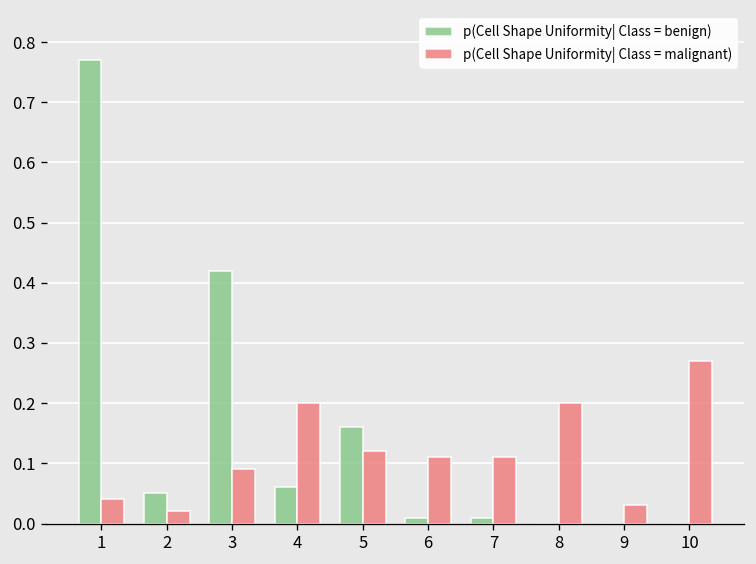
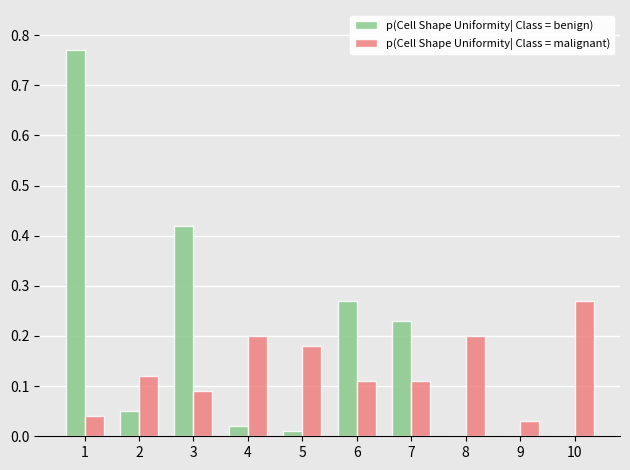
p(Cell Shape Uniformity| Class = malignant), 2: 0.02 -> 0.12
p(Cell Shape Uniformity| Class = benign), 4: 0.06 -> 0.02
p(Cell Shape Uniformity| Class = benign), 5: 0.16 -> 0.01
p(Cell Shape Uniformity| Class = malignant), 5: 0.12 -> 0.18
p(Cell Shape Uniformity| Class = benign), 6: 0.01 -> 0.27
p(Cell Shape Uniformity| Class = benign), 7: 0.01 -> 0.23
